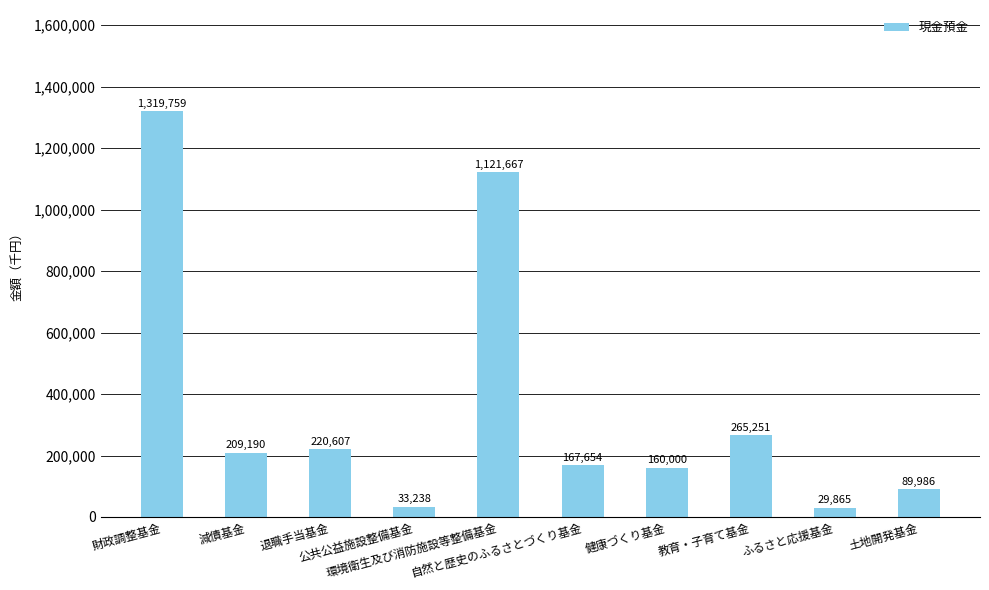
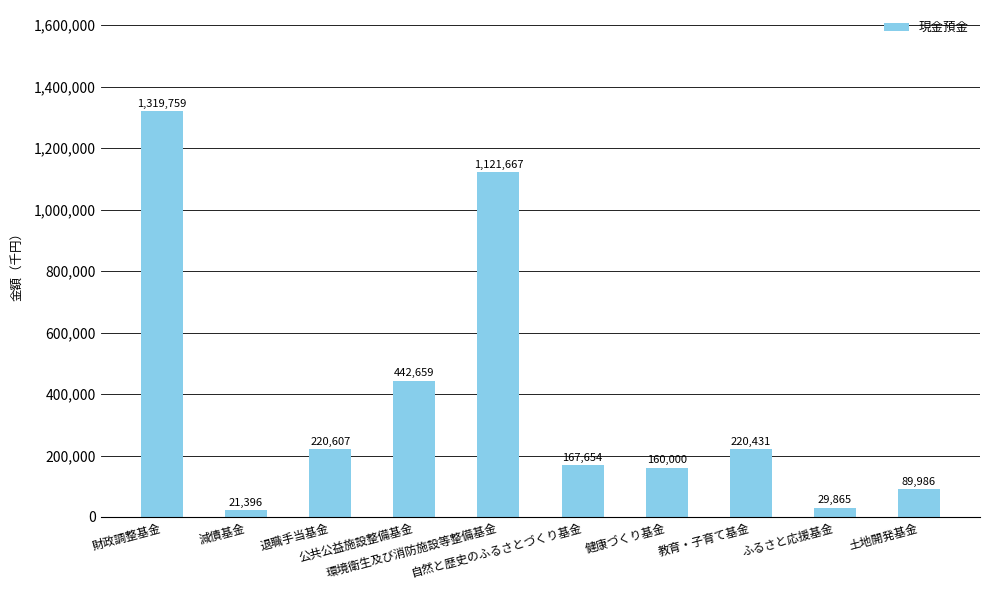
減債基金: 209,190 -> 21,396
公共公益施設整備基金: 33,238 -> 442,659
教育・子育て基金: 265,251 -> 220,431
